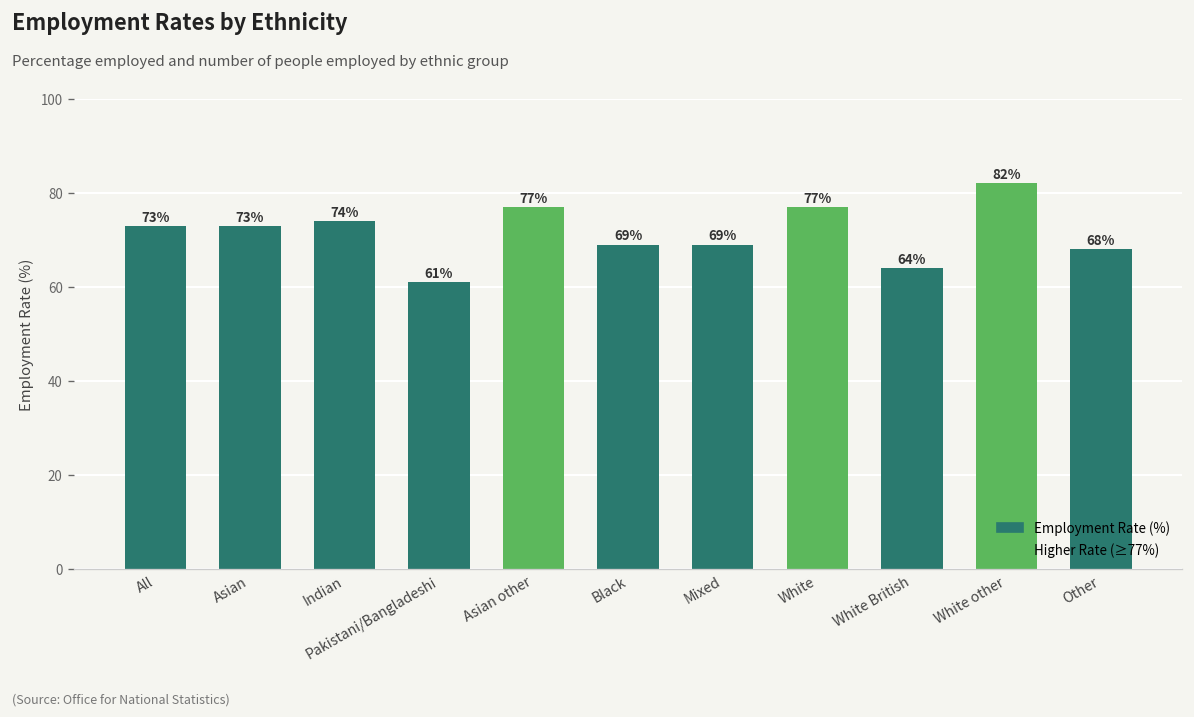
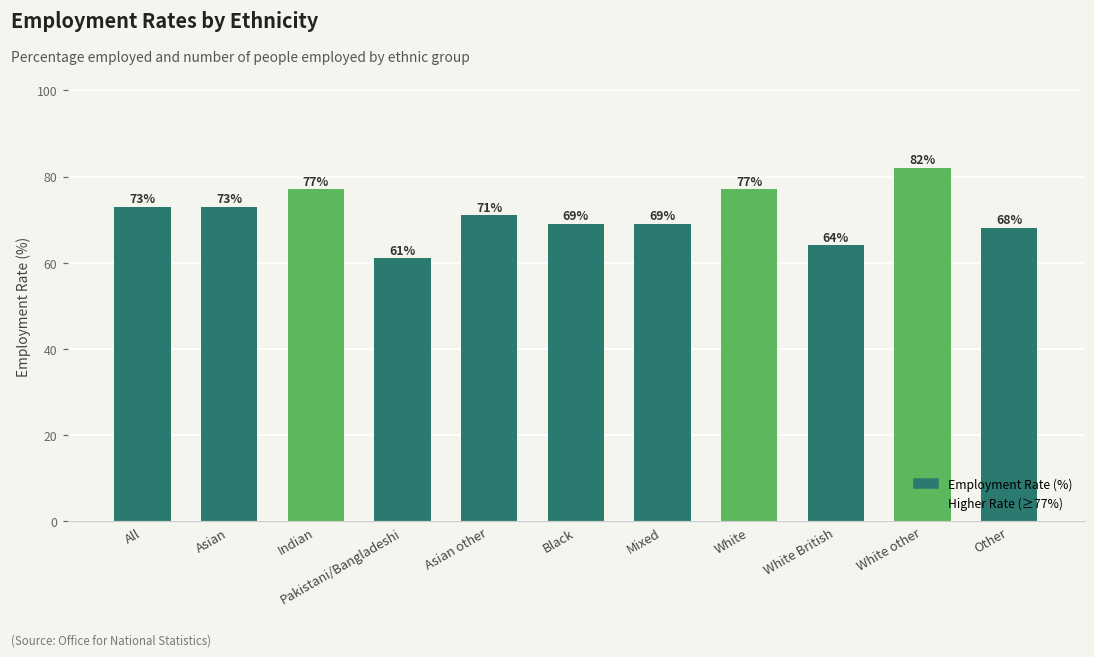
Indian: 74% -> 77%
Asian other: 77% -> 71%
